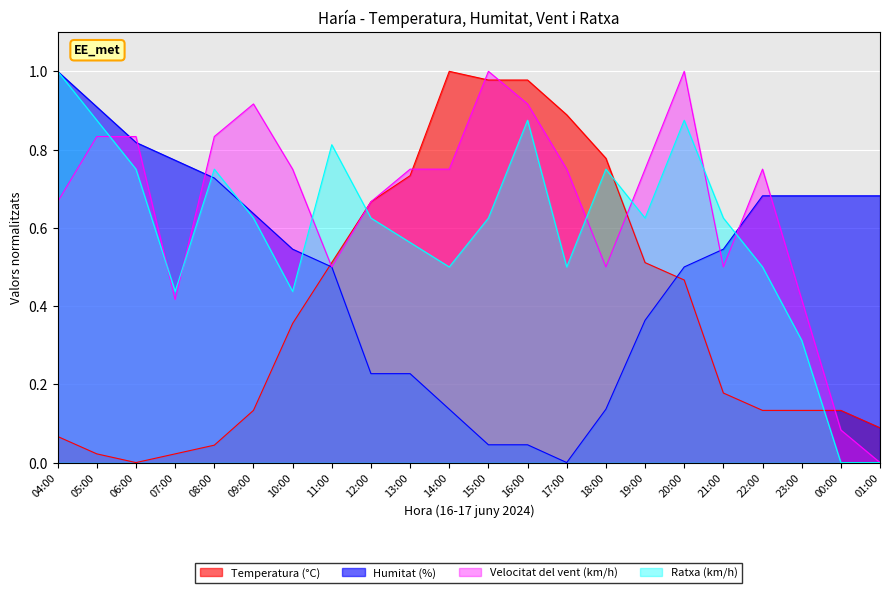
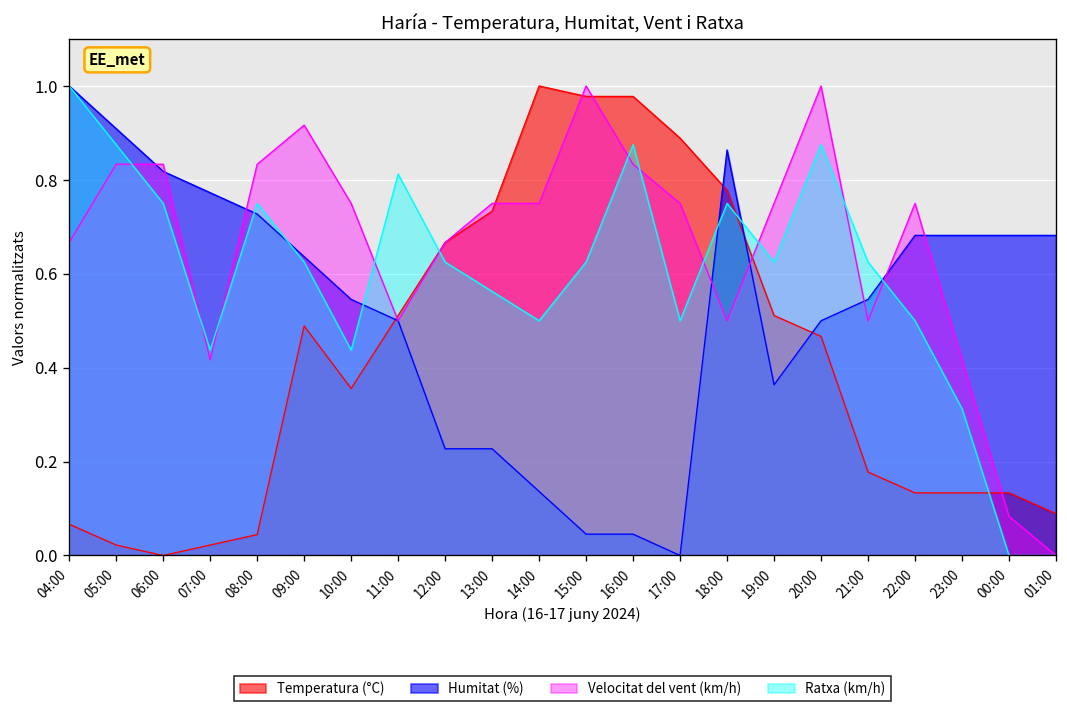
Temperatura (°C), 09:00: 0.13 -> 0.49
Velocitat del vent (km/h), 16:00: 0.92 -> 0.83
Humitat (%), 18:00: 0.14 -> 0.86
